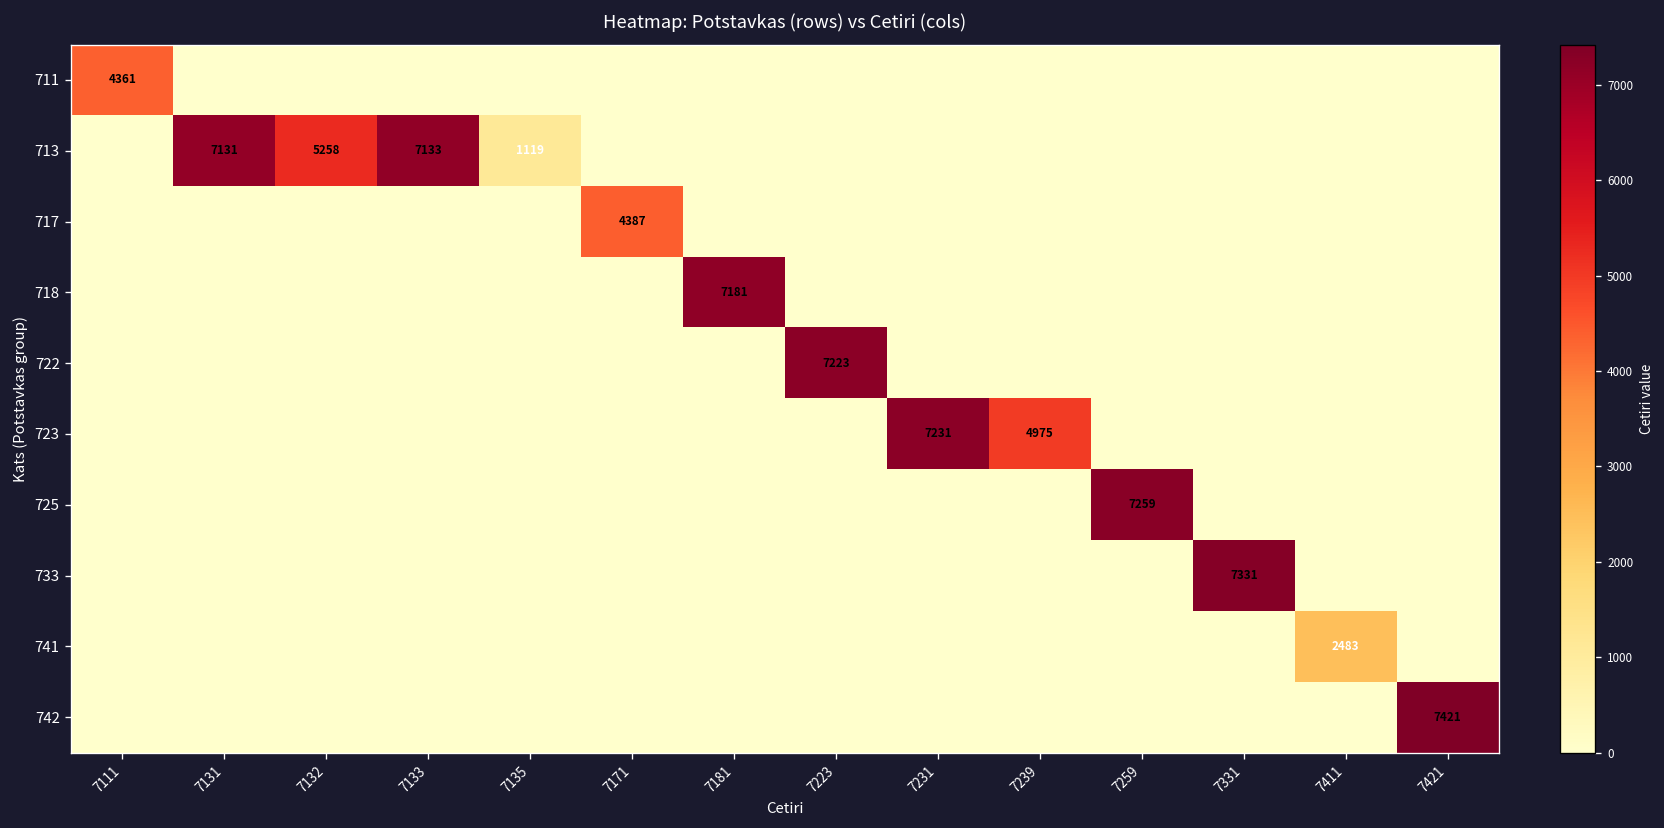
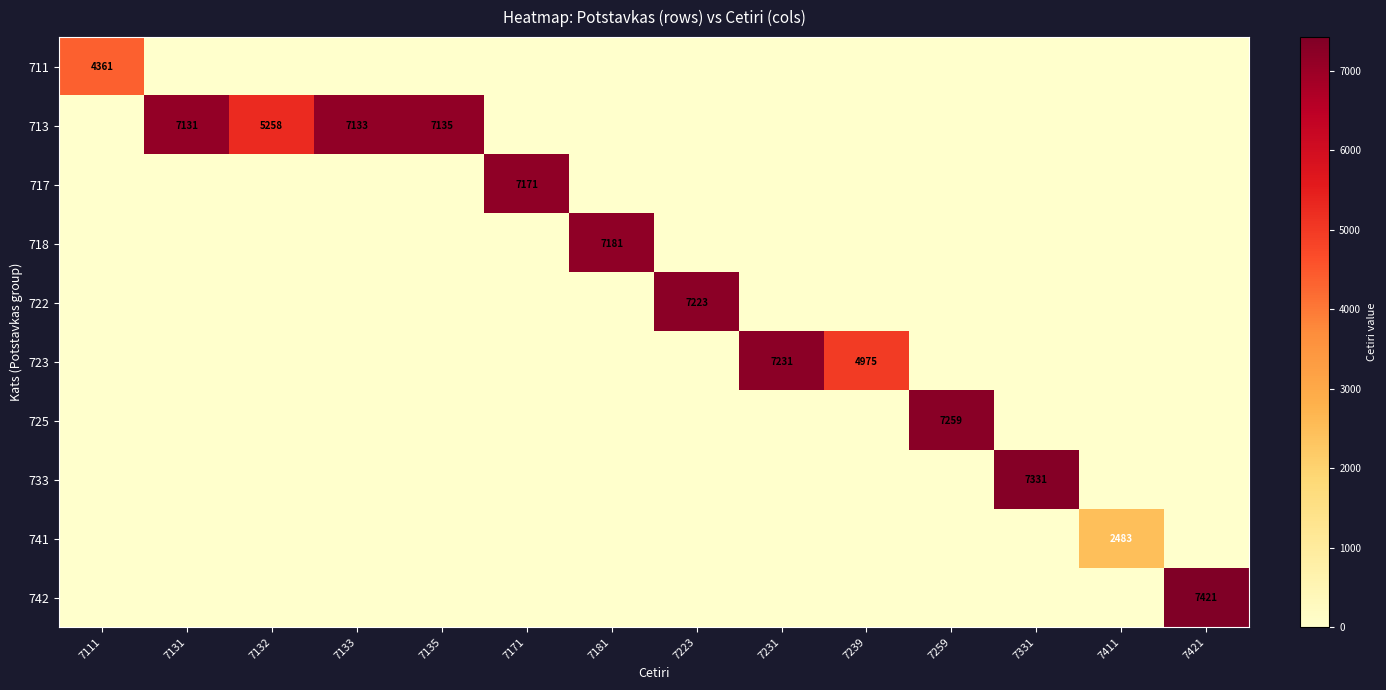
713, 7135: 1119 -> 7135
717, 7171: 4387 -> 7171
